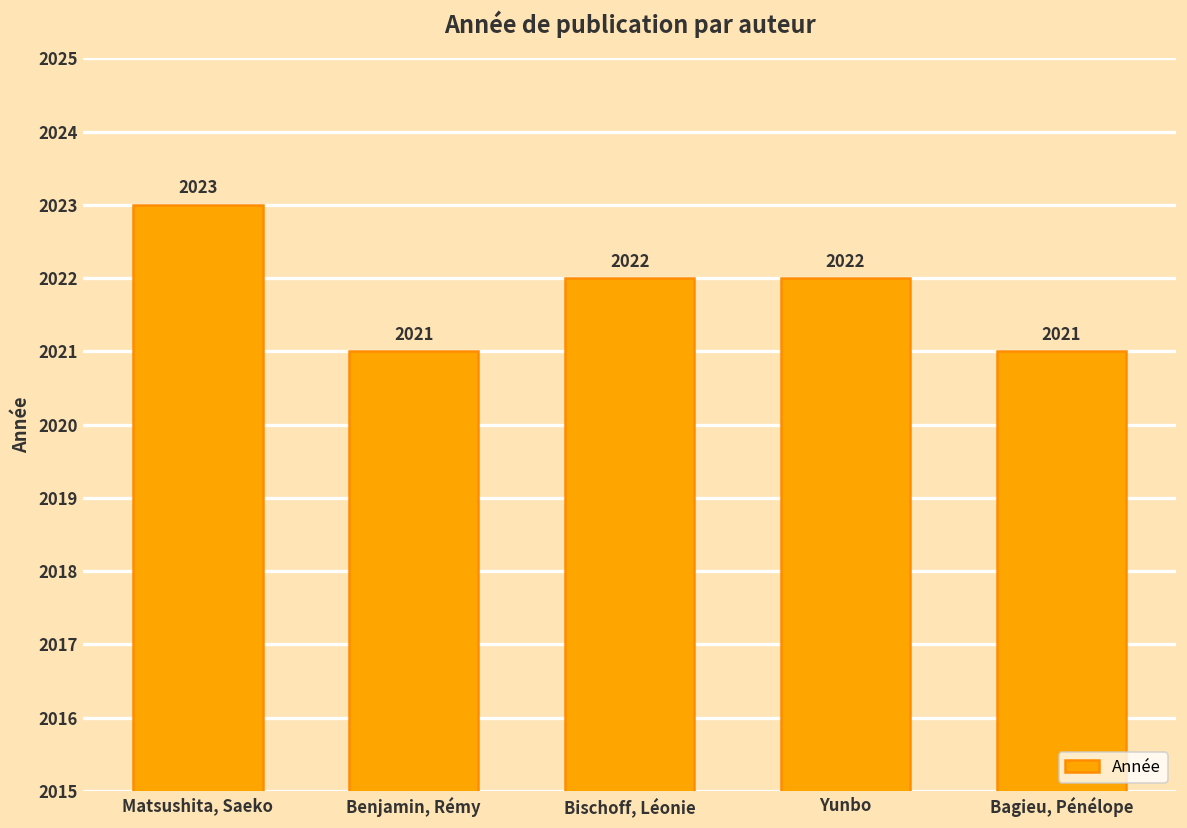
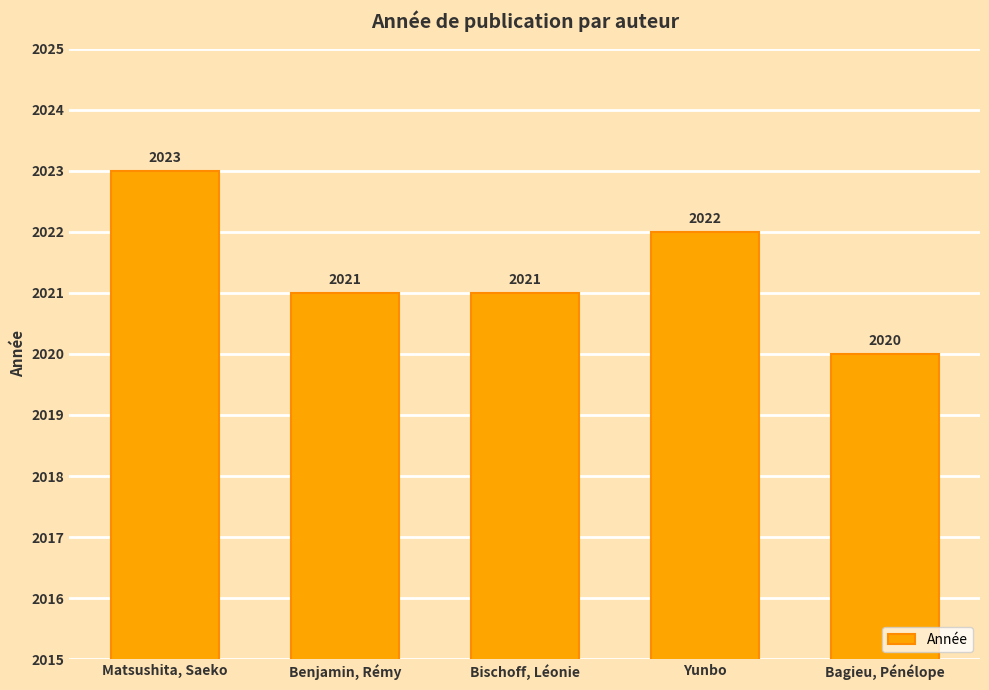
Bischoff, Léonie: 2022 -> 2021
Bagieu, Pénélope: 2021 -> 2020
